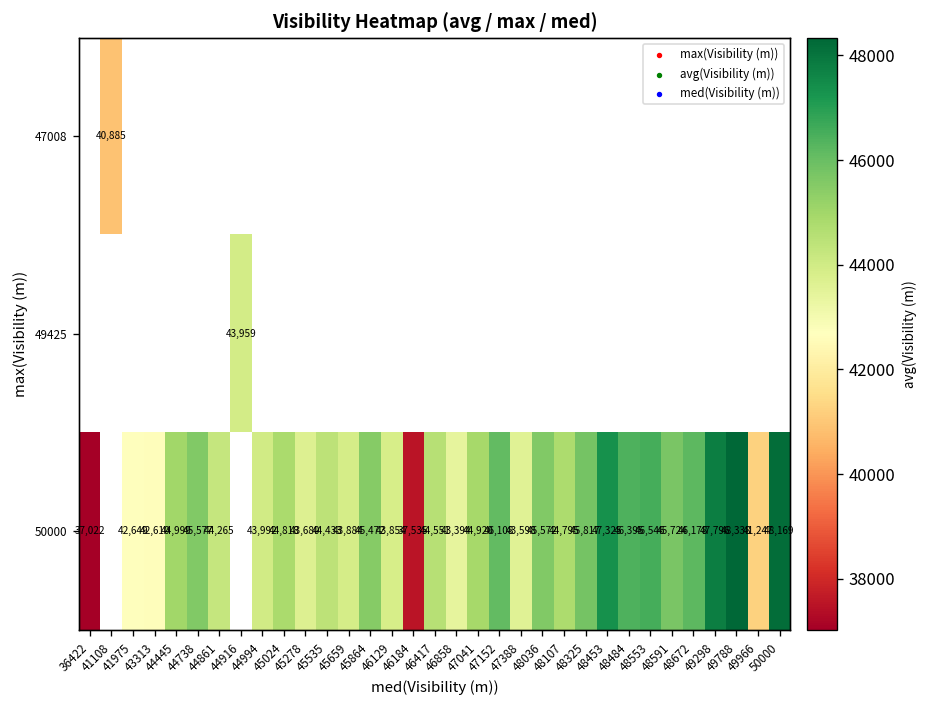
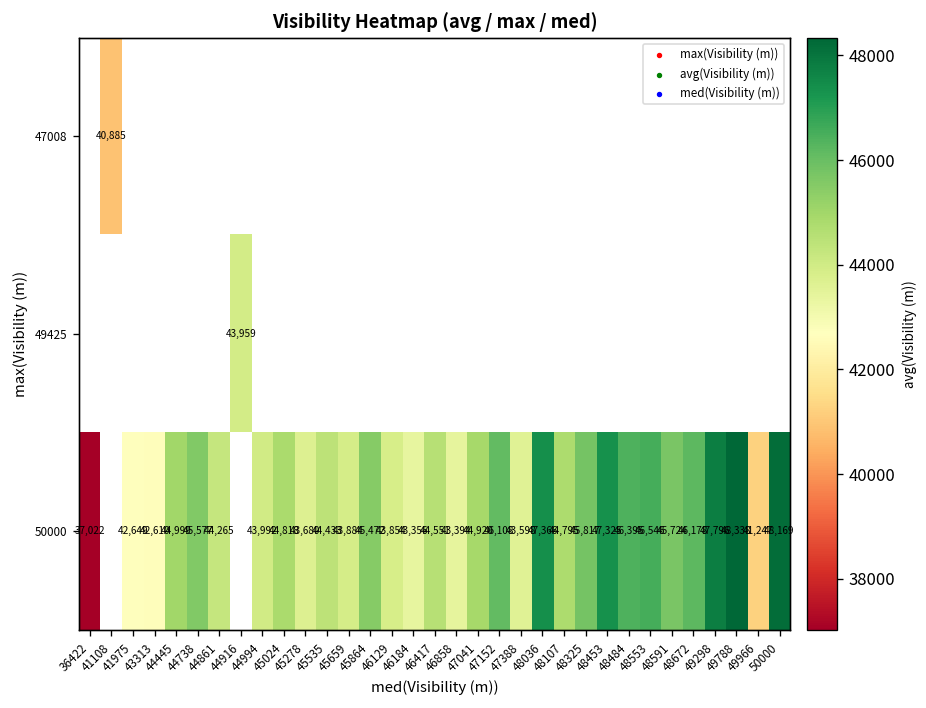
50000, 46184: 37,535 -> 43,356
50000, 48036: 45,572 -> 47,366
